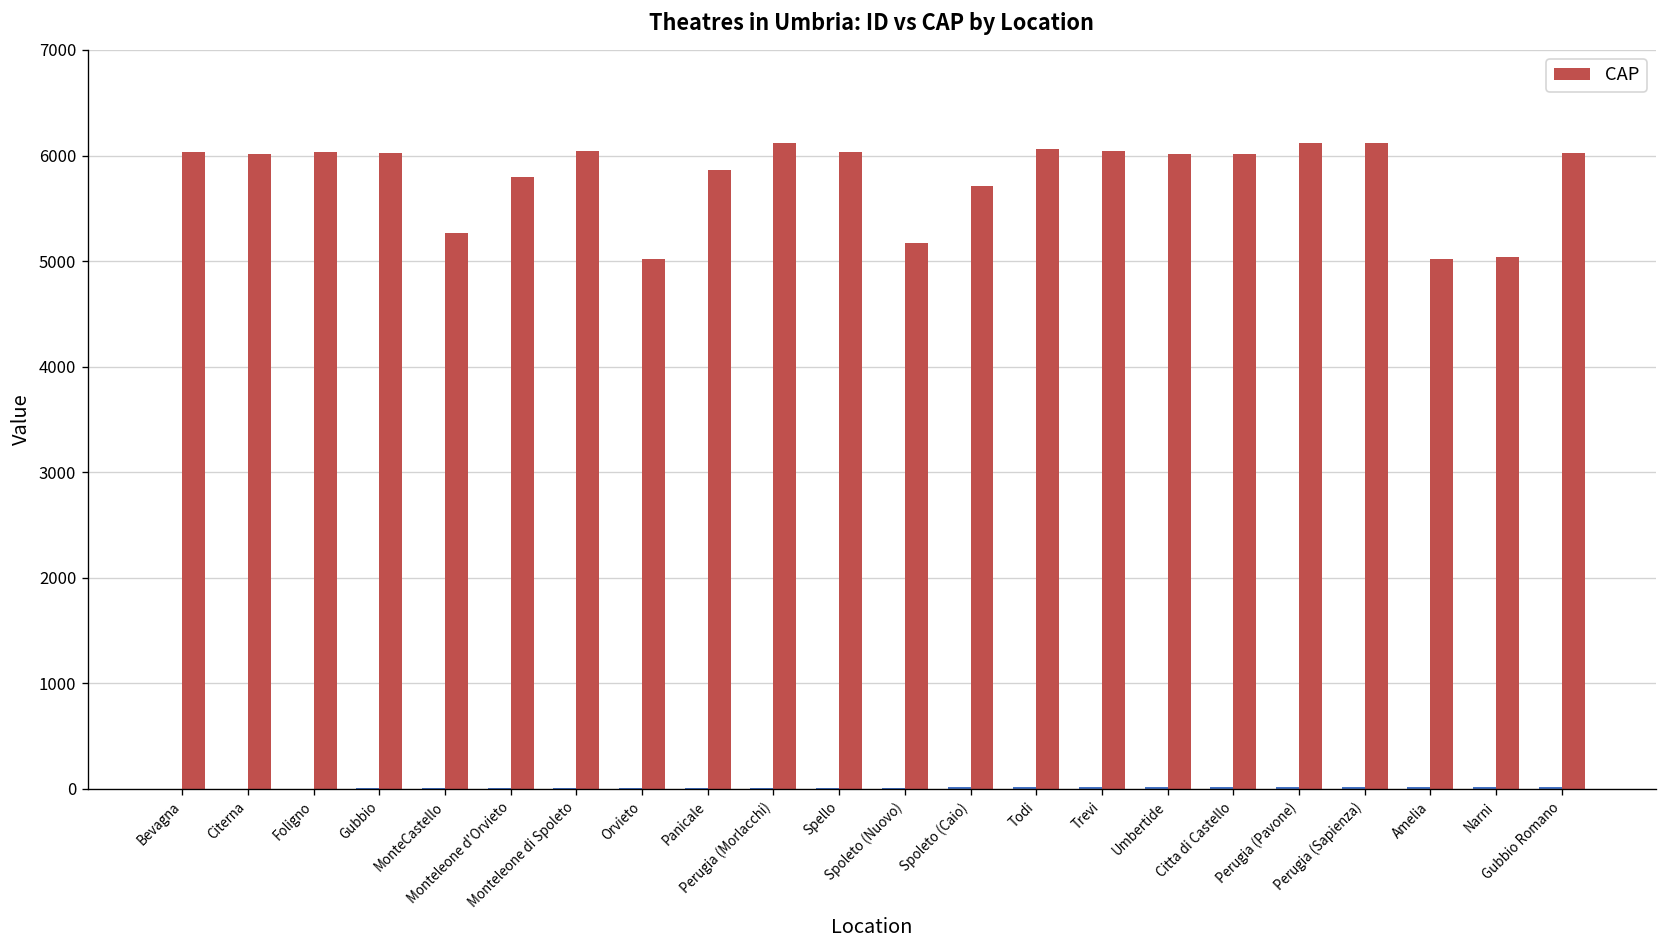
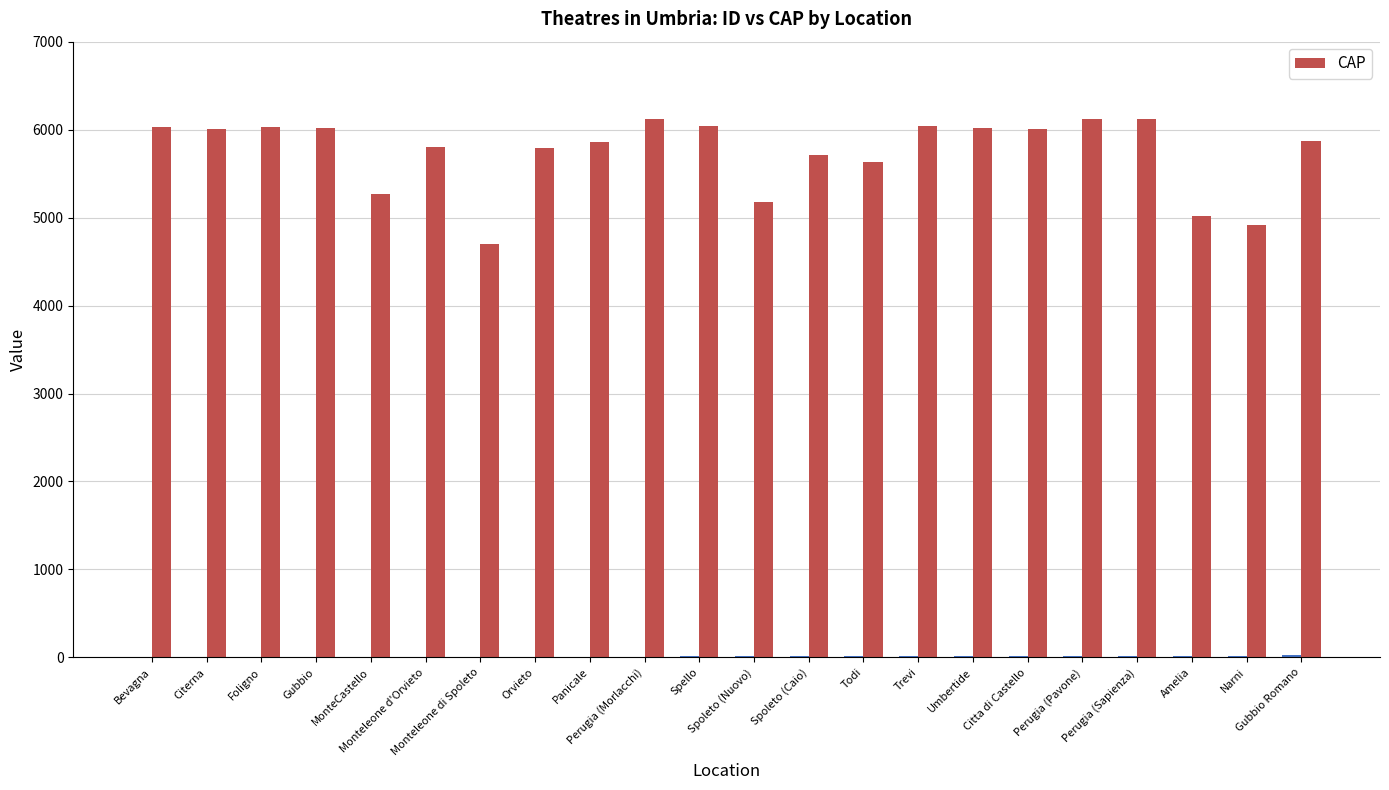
CAP, Monteleone di Spoleto: 6000 -> 4700
CAP, Orvieto: 5000 -> 5800
CAP, Todi: 6100 -> 5600
CAP, Narni: 5000 -> 4900
CAP, Gubbio Romano: 6000 -> 5900
